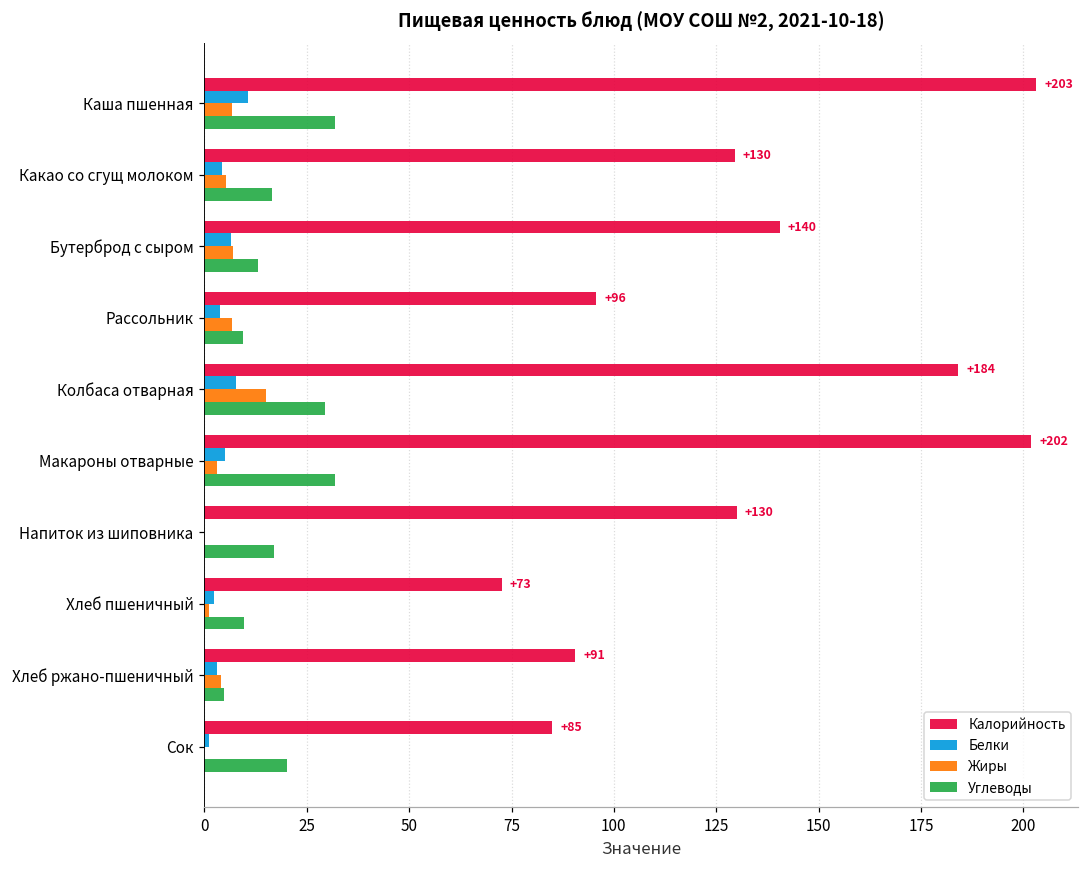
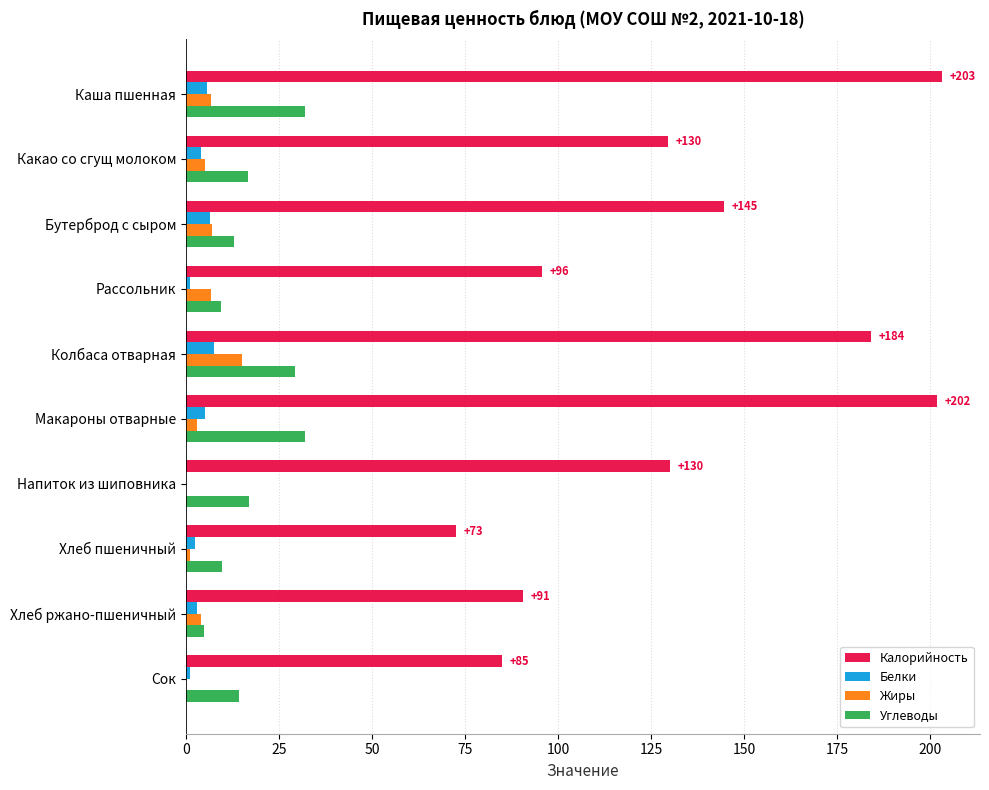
Белки, Каша пшенная: 11 -> 6
Калорийность, Бутерброд с сыром: +140 -> +145
Белки, Рассольник: 4 -> 1
Углеводы, Сок: 20 -> 14
